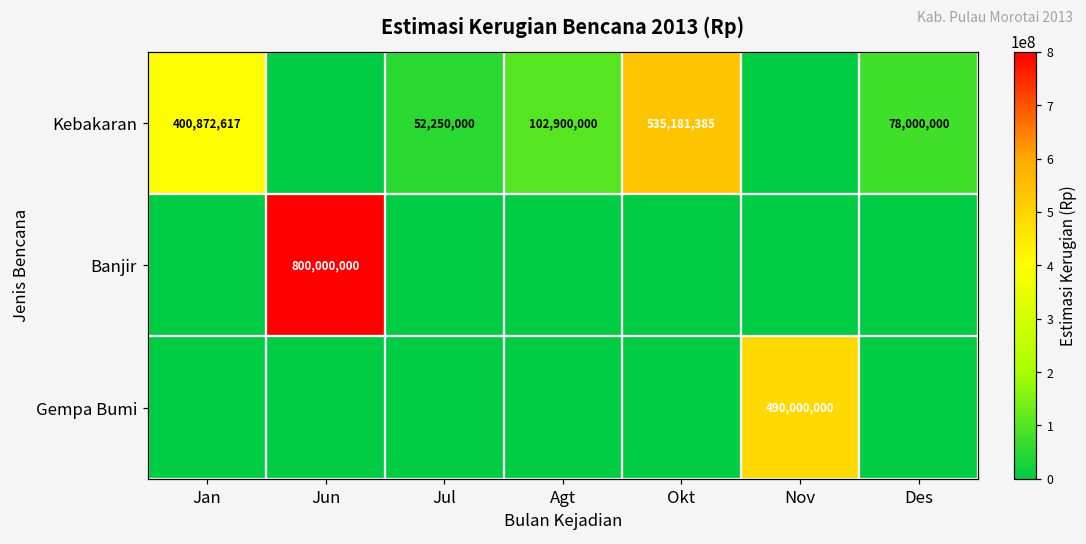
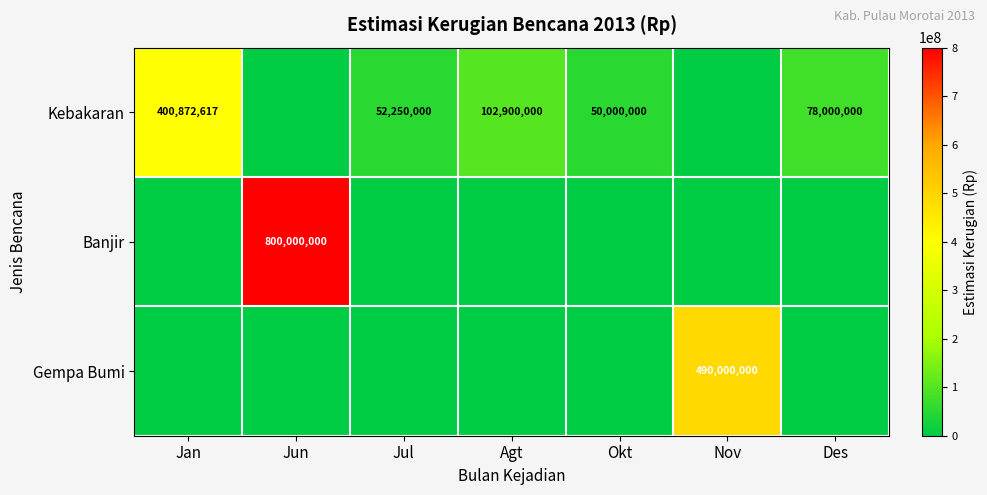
Kebakaran, Okt: 535,181,385 -> 50,000,000
